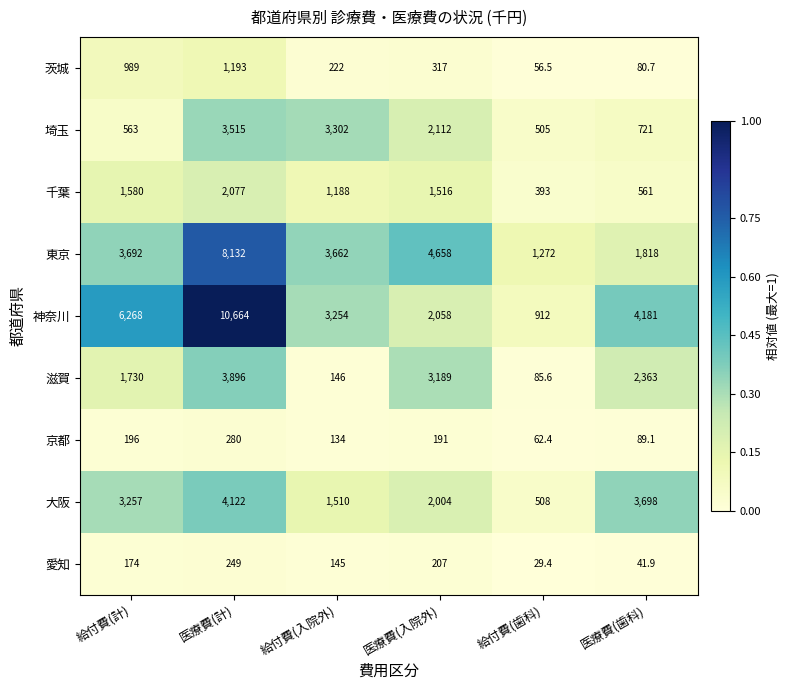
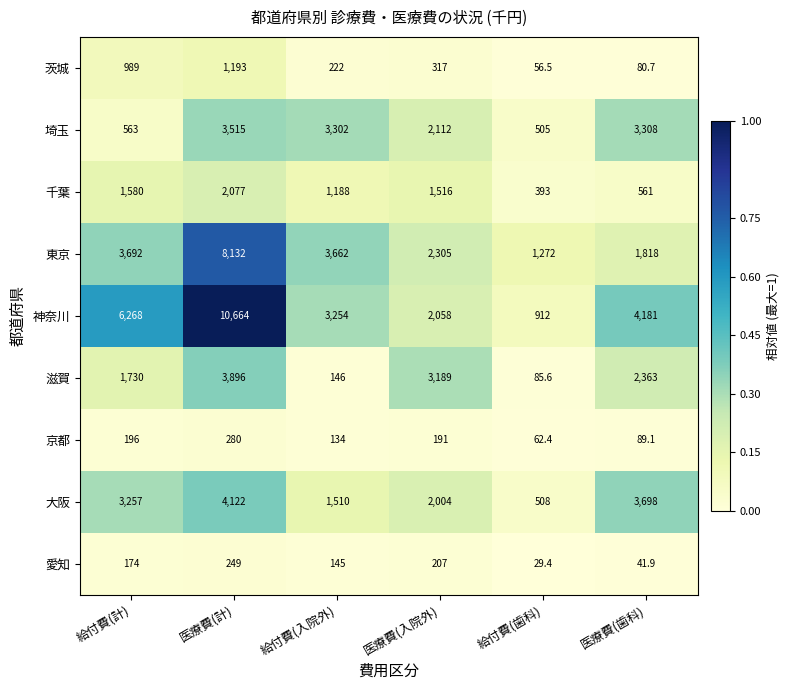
埼玉, 医療費(歯科): 721 -> 3,308
東京, 医療費(入院外): 4,658 -> 2,305
